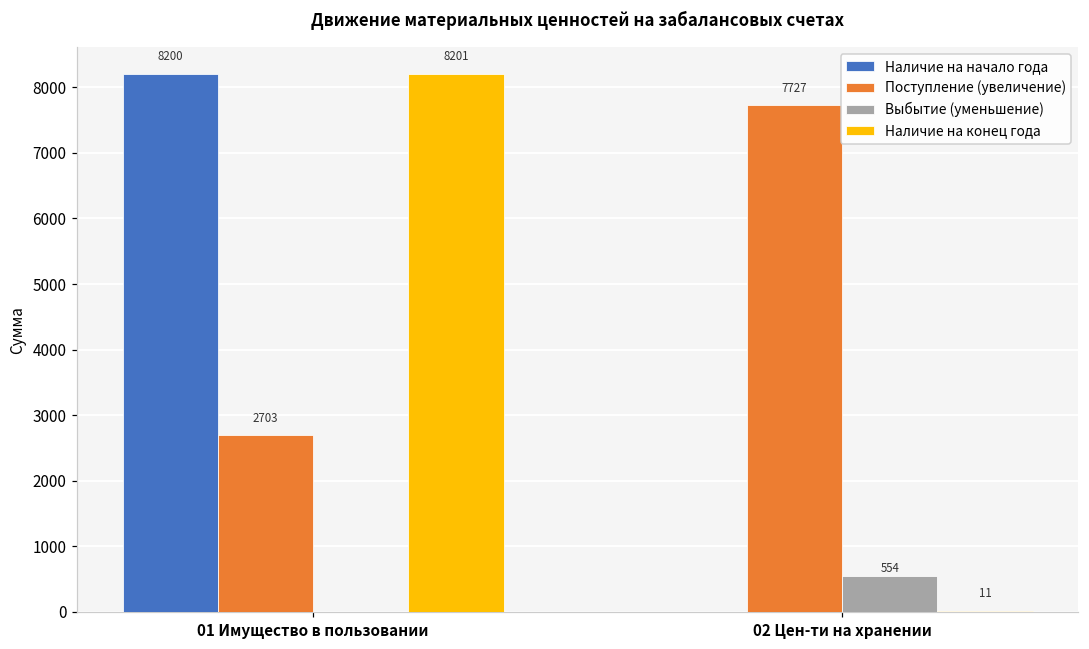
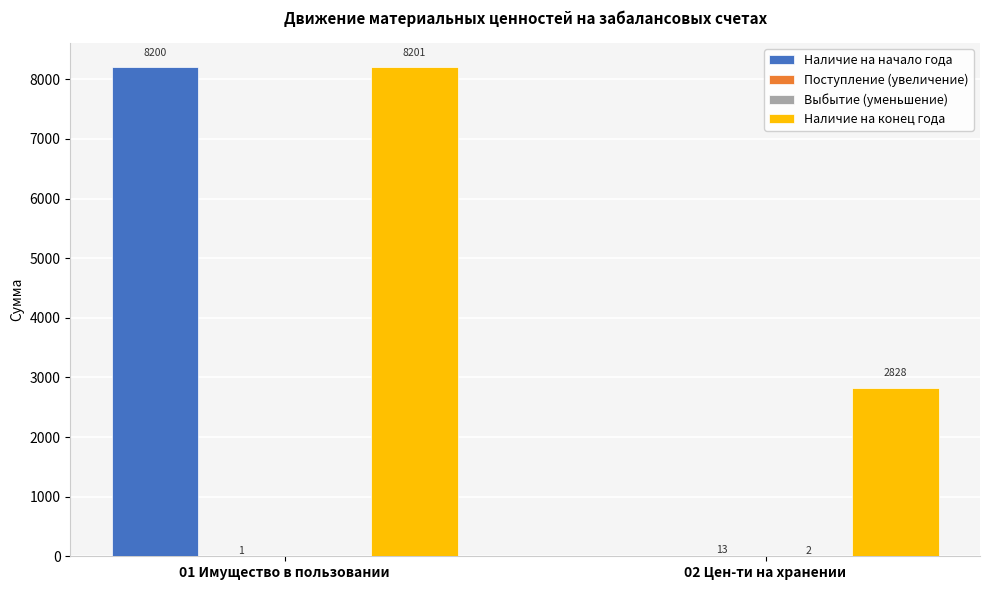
Поступление (увеличение), 01 Имущество в пользовании: 2703 -> 1
Поступление (увеличение), 02 Цен-ти на хранении: 7727 -> 13
Выбытие (уменьшение), 02 Цен-ти на хранении: 554 -> 2
Наличие на конец года, 02 Цен-ти на хранении: 11 -> 2828
